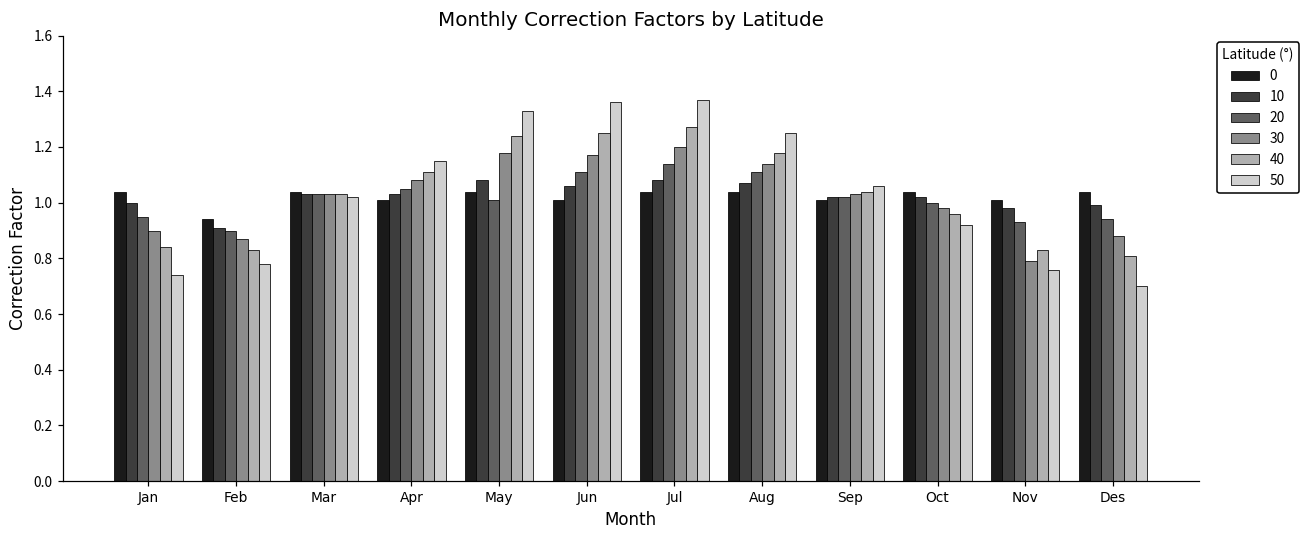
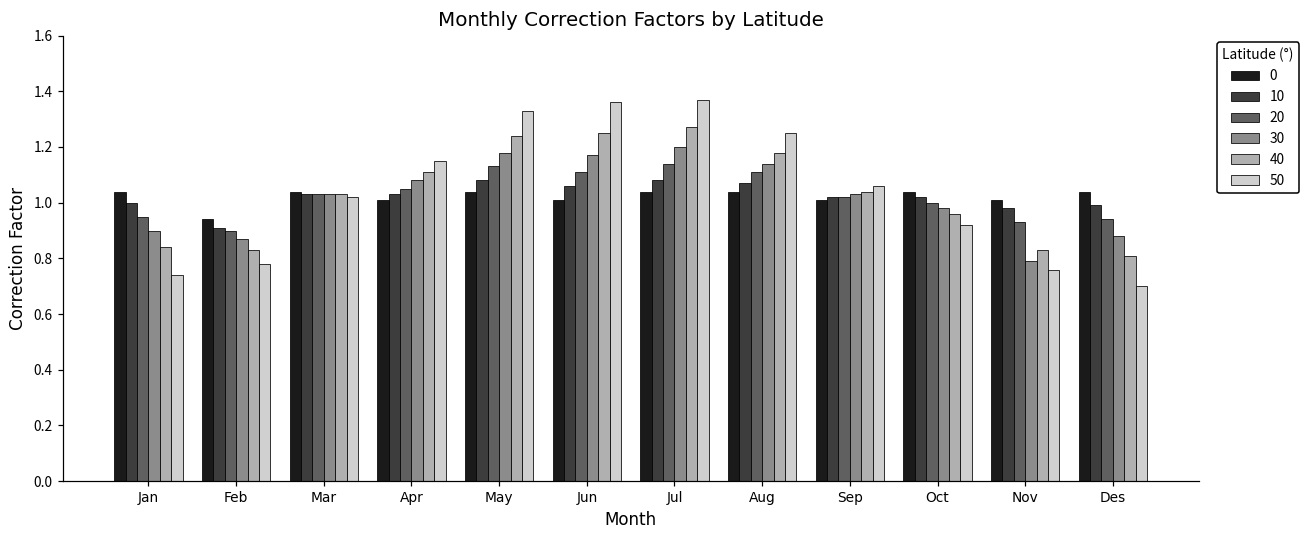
20, May: 1.01 -> 1.13
